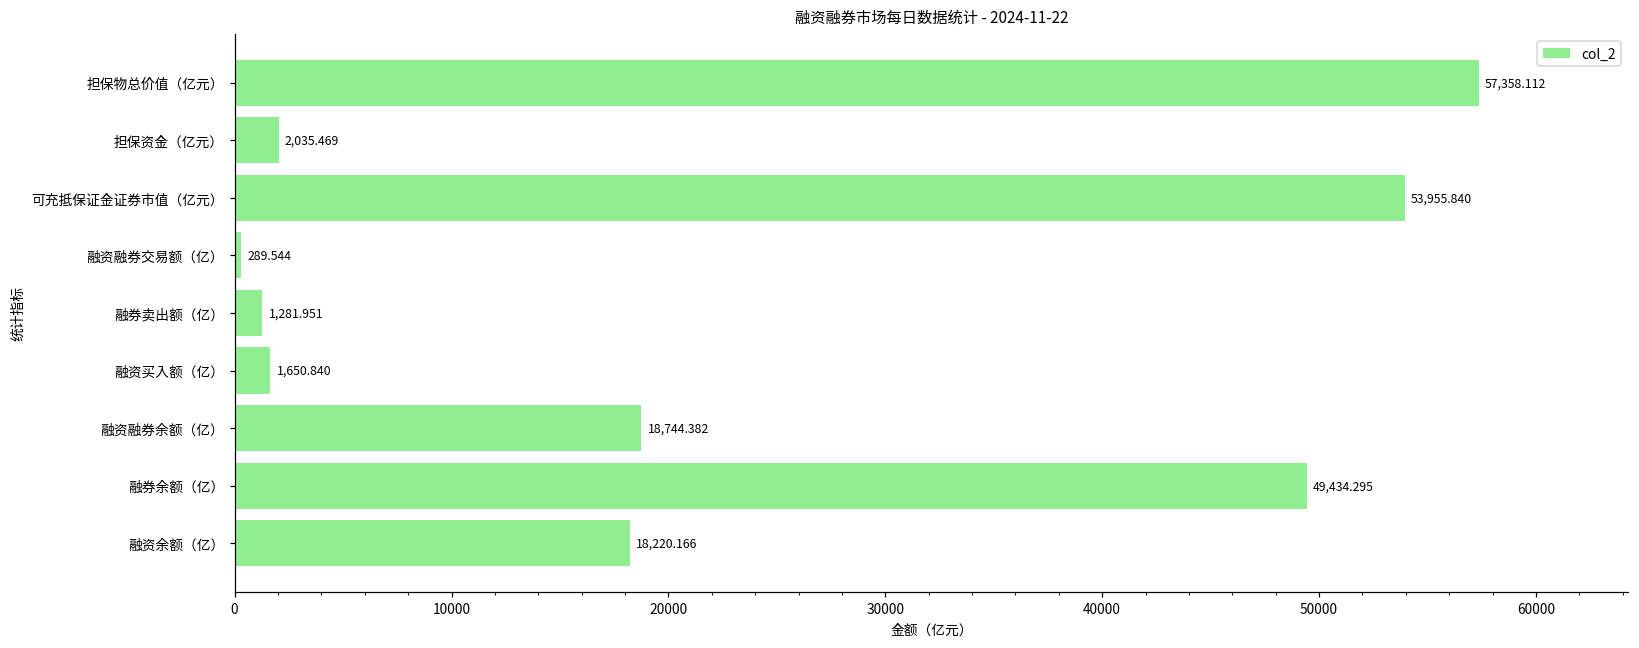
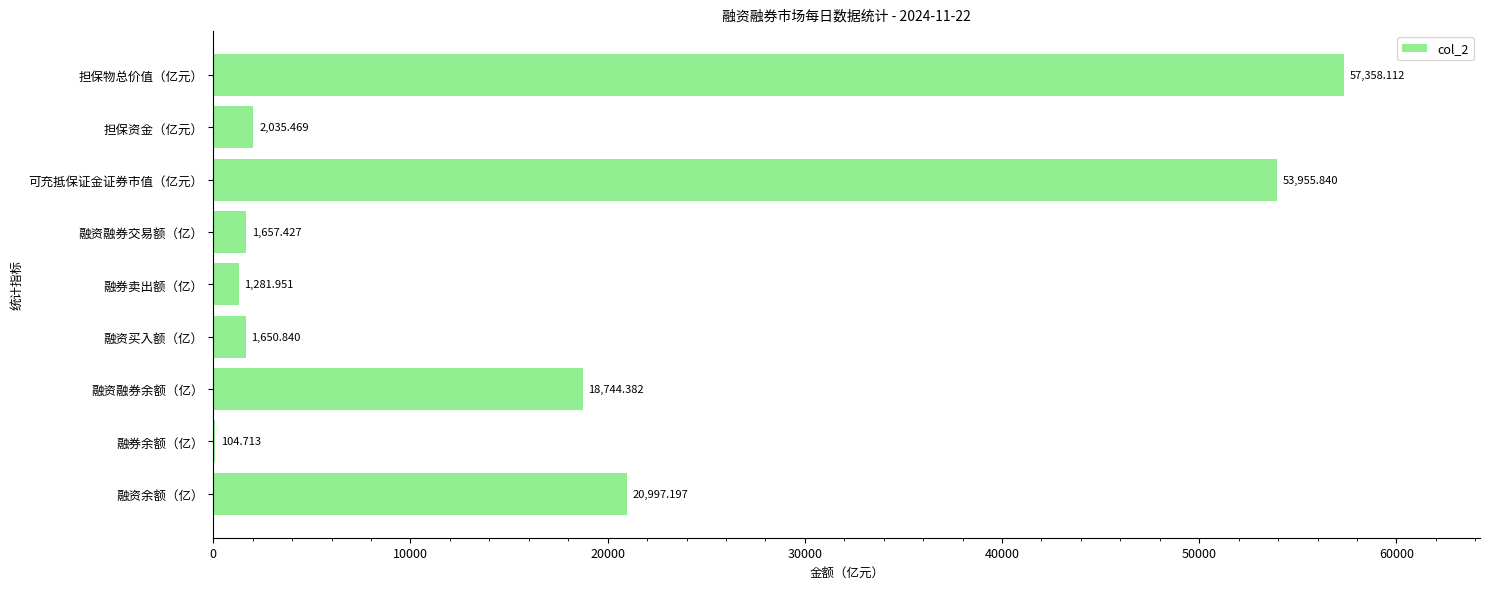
融资融券交易额（亿）: 289.544 -> 1,657.427
融券余额（亿）: 49,434.295 -> 104.713
融资余额（亿）: 18,220.166 -> 20,997.197
